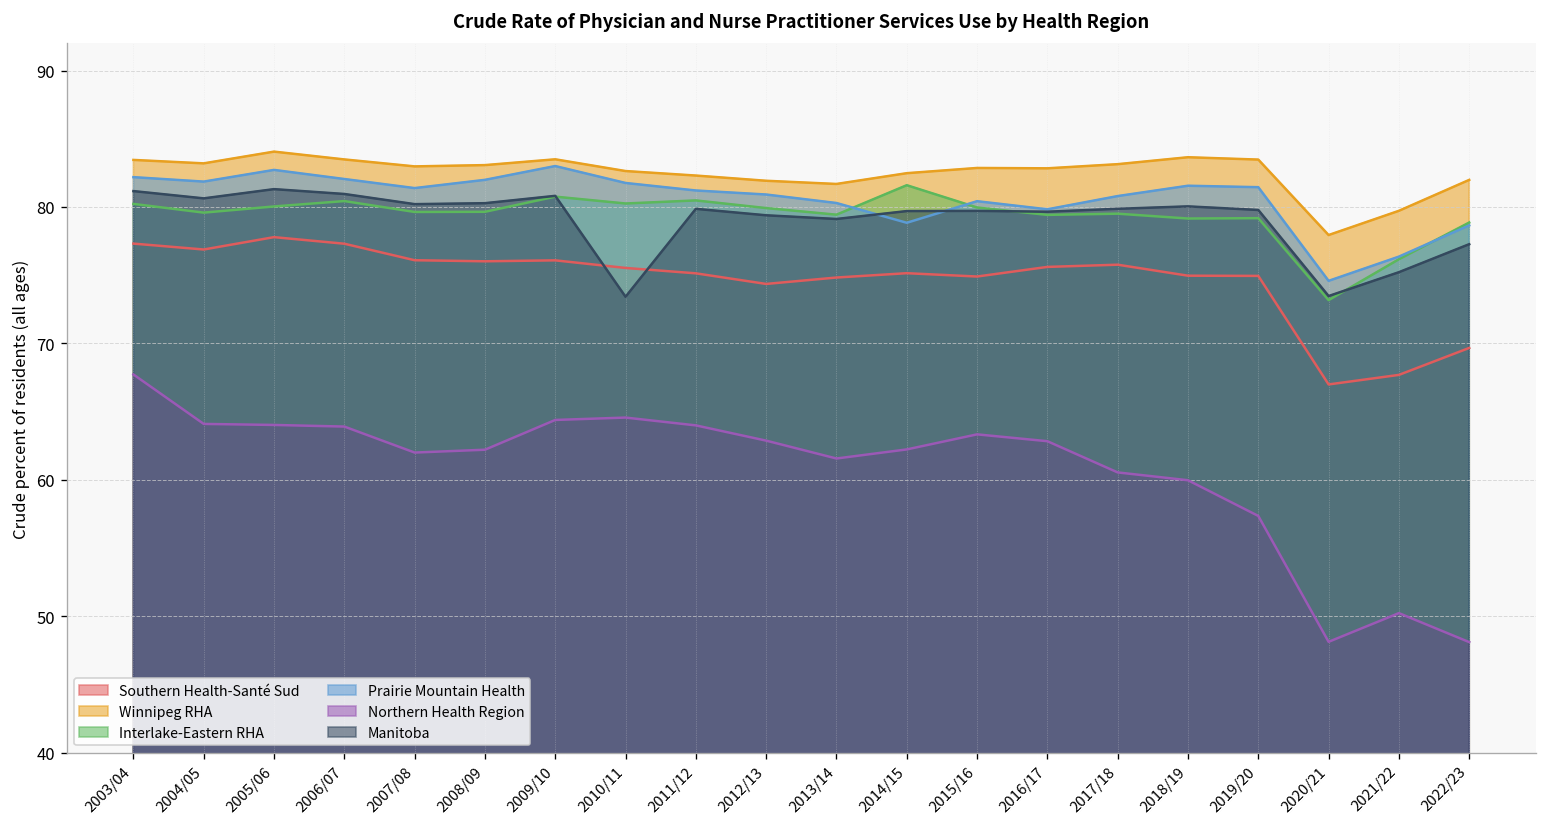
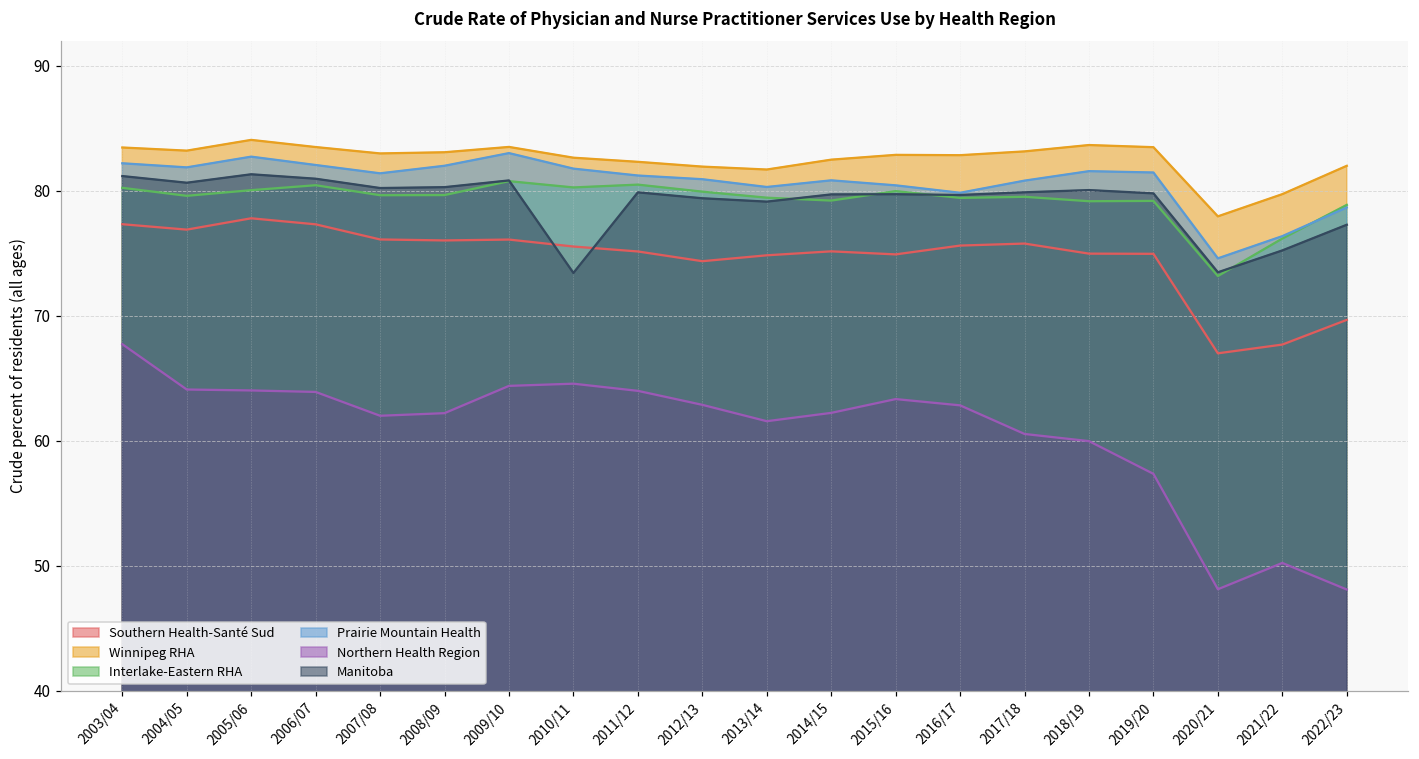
Interlake-Eastern RHA, 2014/15: 81.6 -> 79.2
Prairie Mountain Health, 2014/15: 78.8 -> 80.8
